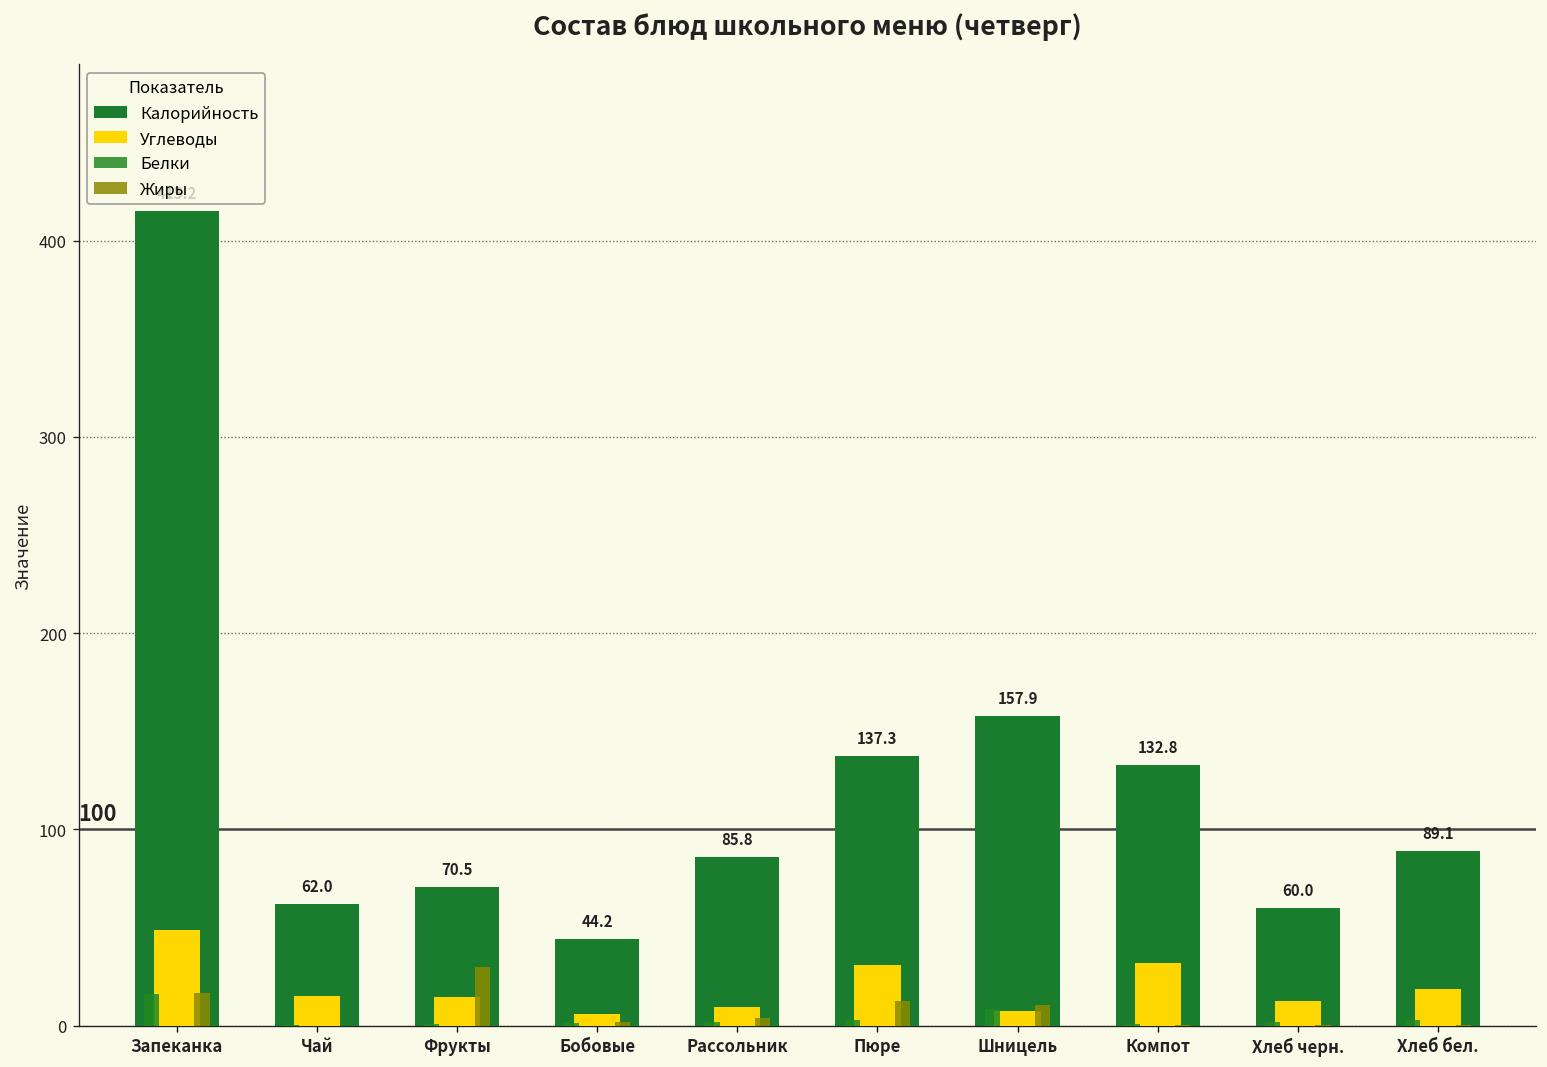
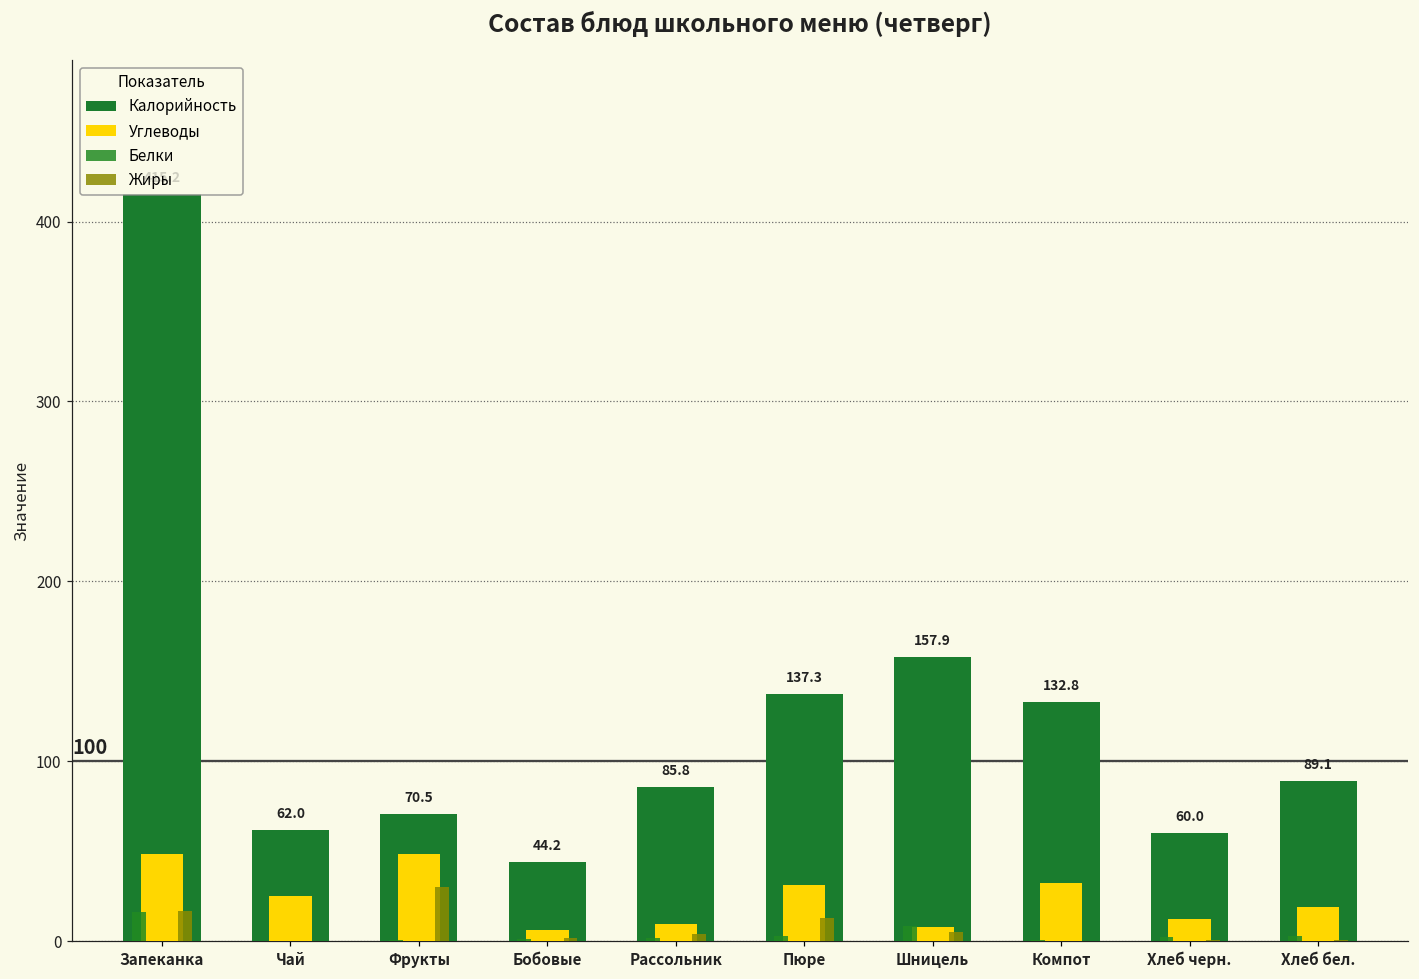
Углеводы, Чай: 15 -> 25
Углеводы, Фрукты: 15 -> 49
Жиры, Шницель: 10 -> 5
